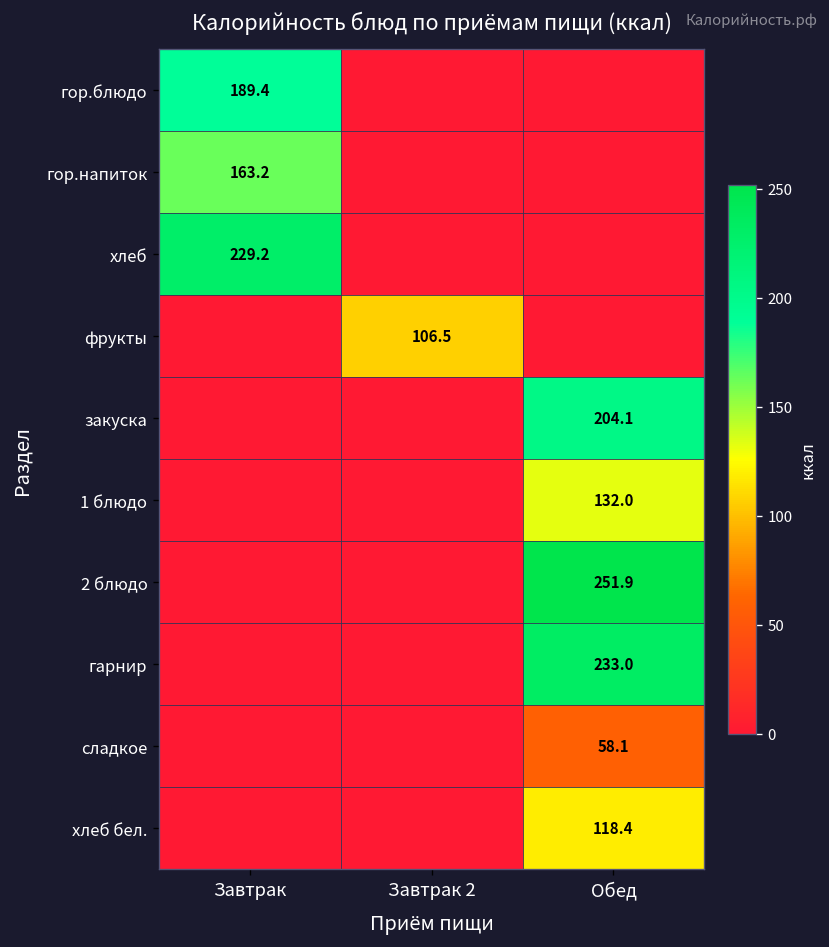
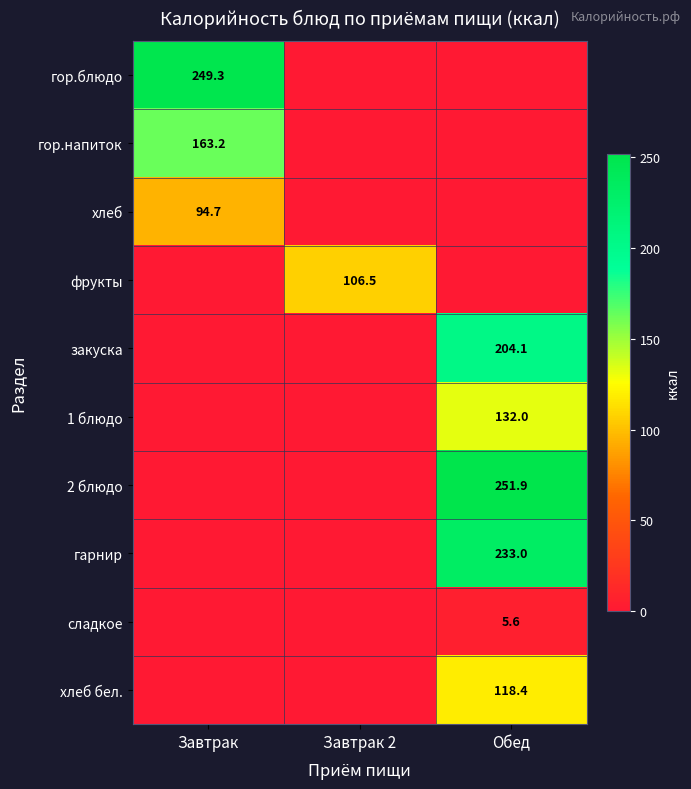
гор.блюдо, Завтрак: 189.4 -> 249.3
хлеб, Завтрак: 229.2 -> 94.7
сладкое, Обед: 58.1 -> 5.6
